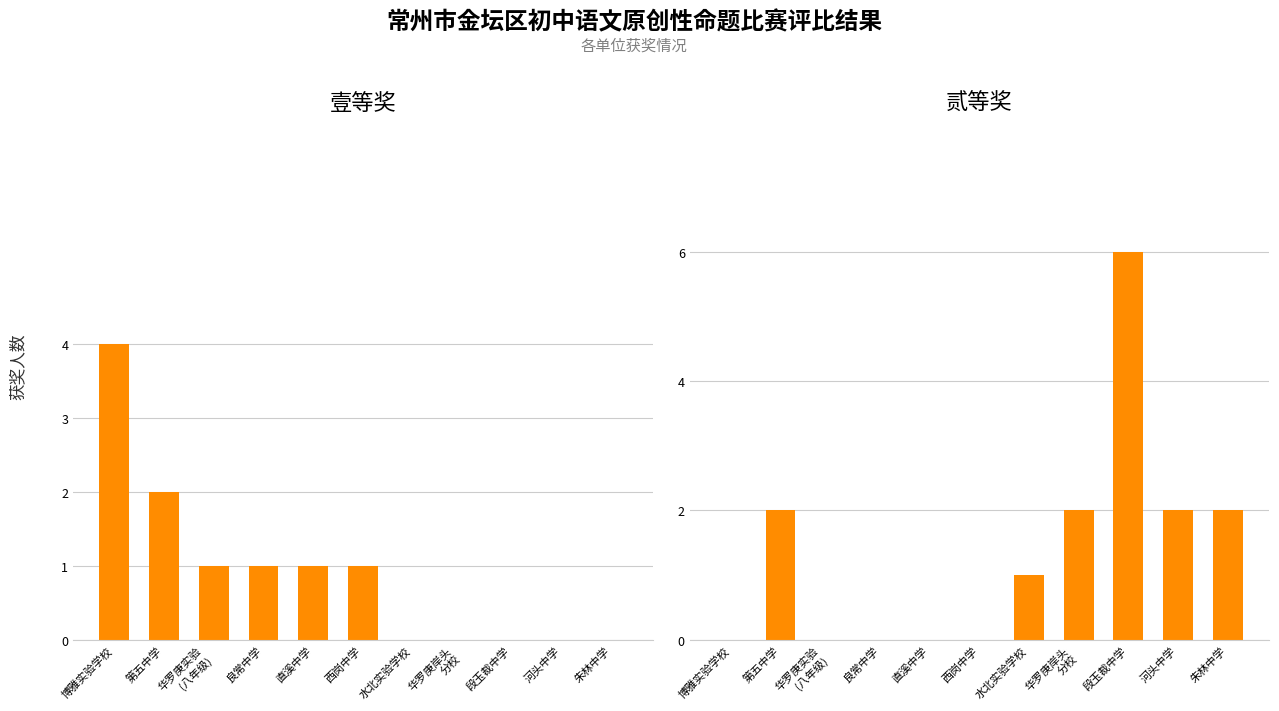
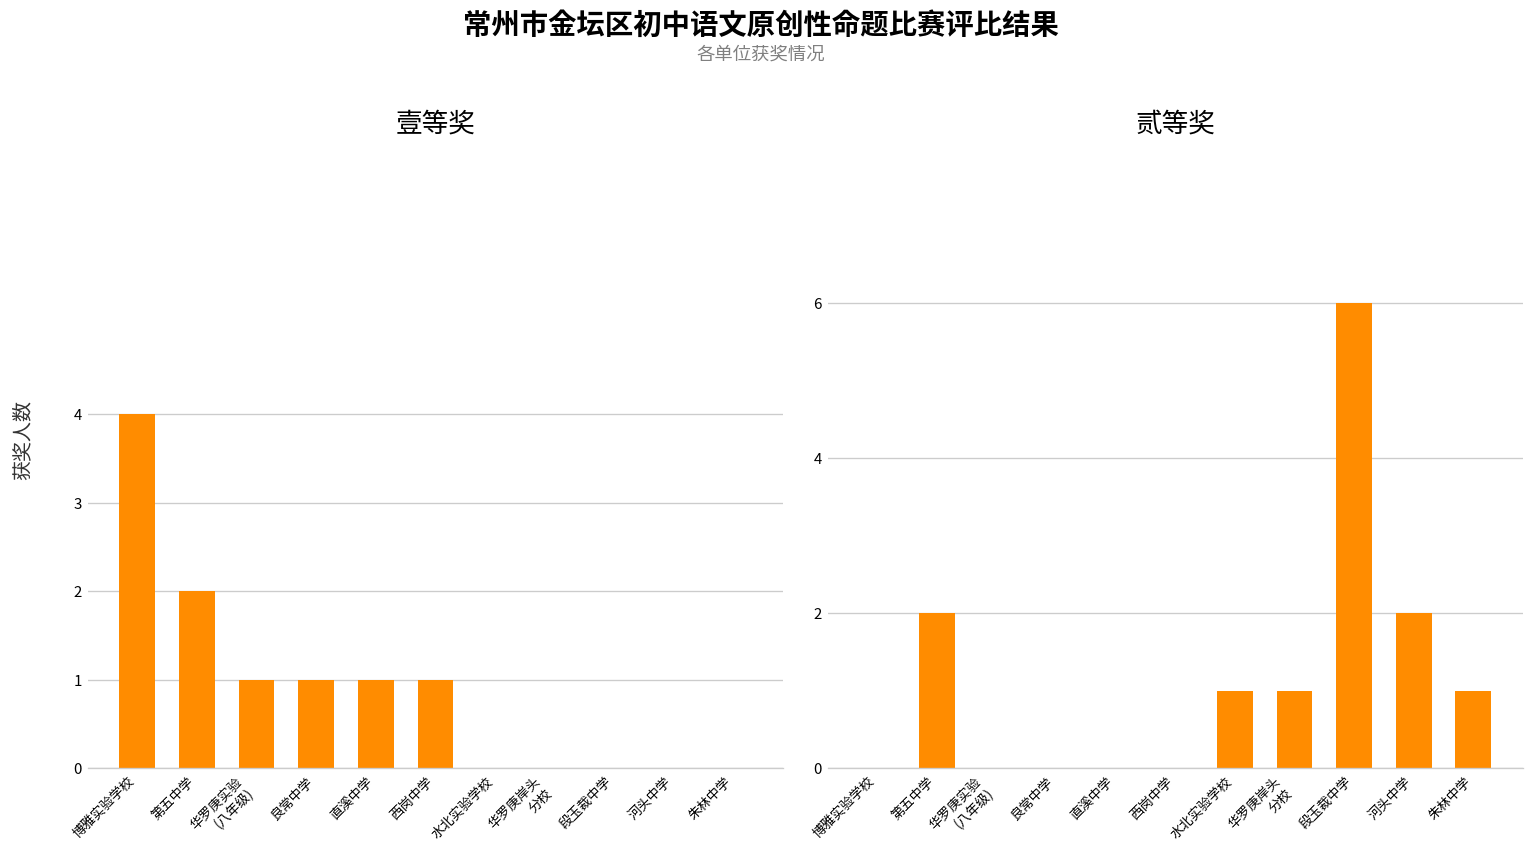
贰等奖, 华罗庚岸头 分校: 2 -> 1
贰等奖, 朱林中学: 2 -> 1
